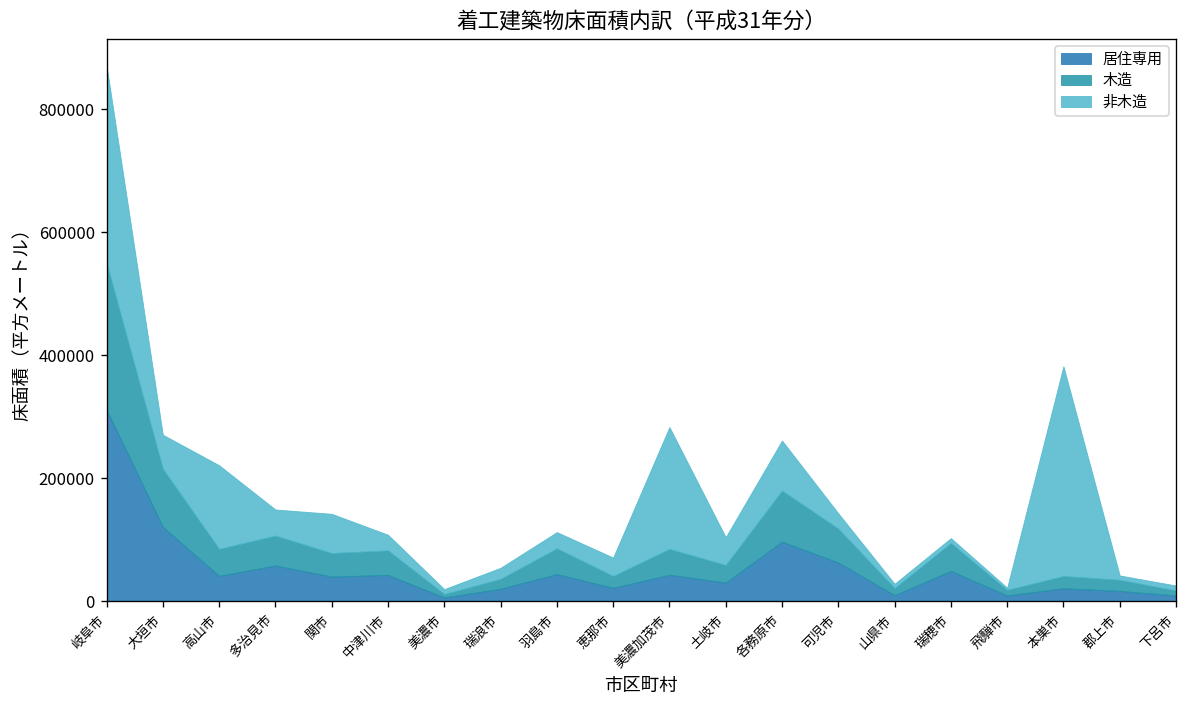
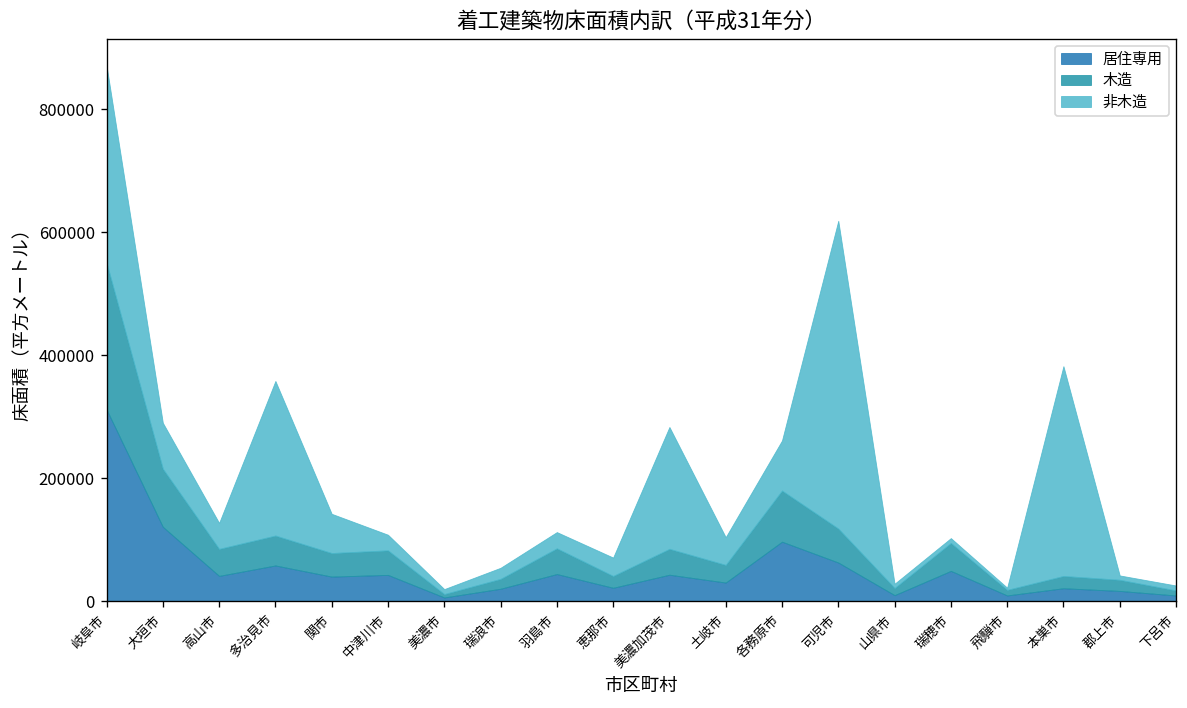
非木造, 大垣市: 60000 -> 70000
非木造, 高山市: 140000 -> 40000
非木造, 多治見市: 40000 -> 250000
非木造, 可児市: 20000 -> 500000
